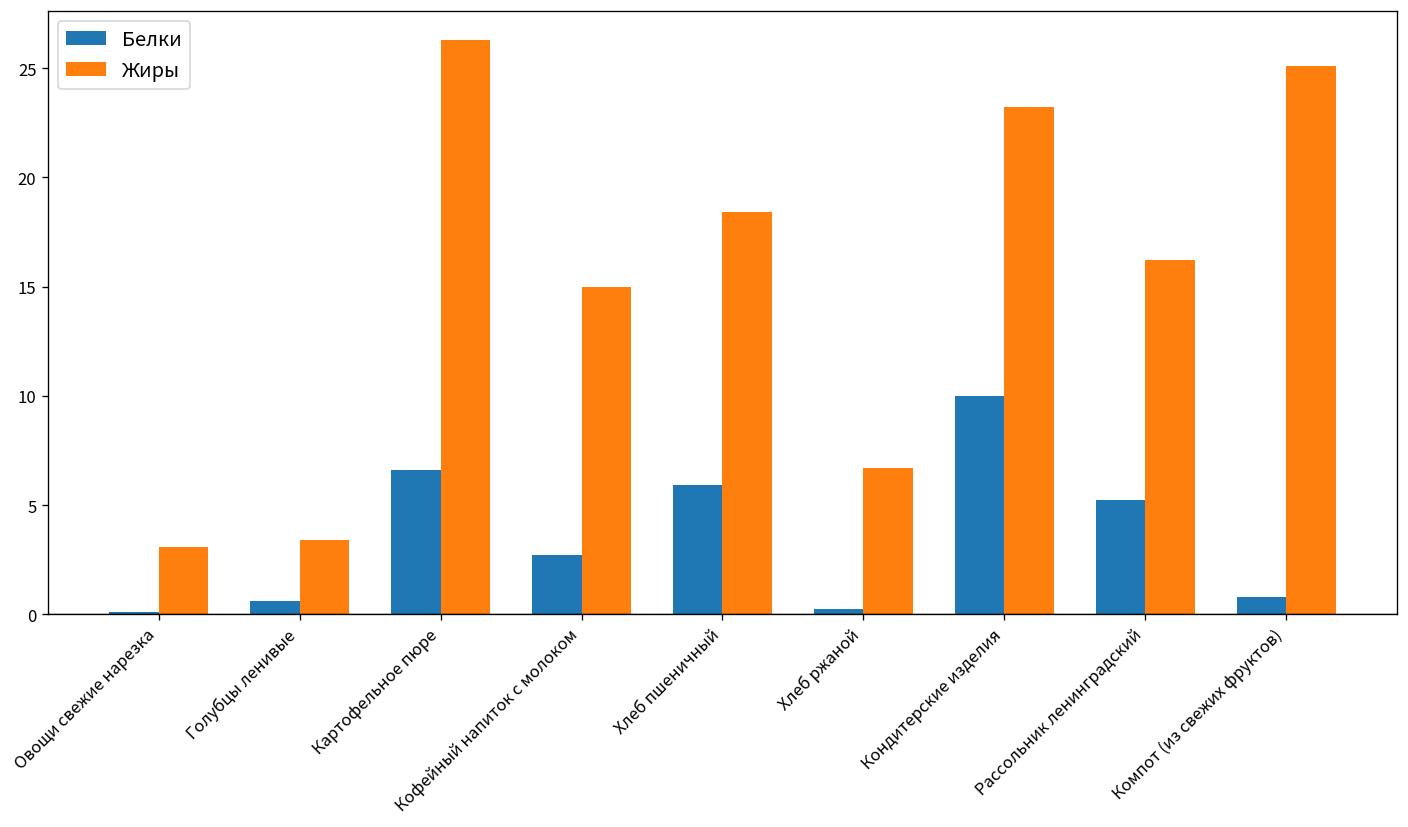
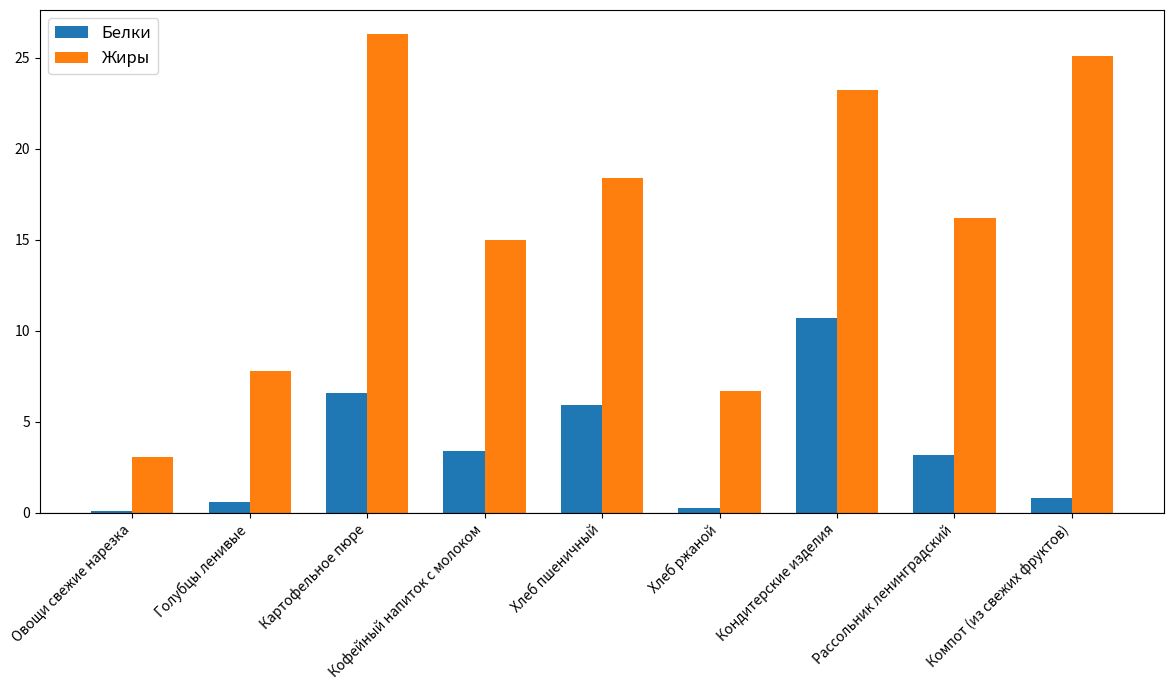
Жиры, Голубцы ленивые: 3.4 -> 7.8
Белки, Кофейный напиток с молоком: 2.7 -> 3.4
Белки, Кондитерские изделия: 10.0 -> 10.7
Белки, Рассольник ленинградский: 5.3 -> 3.2
